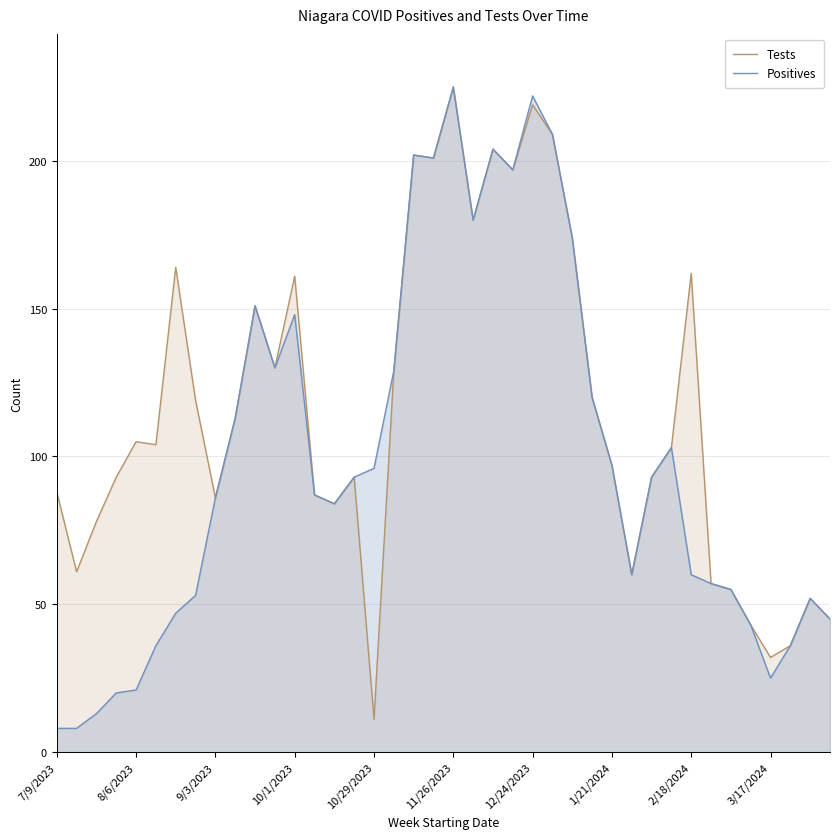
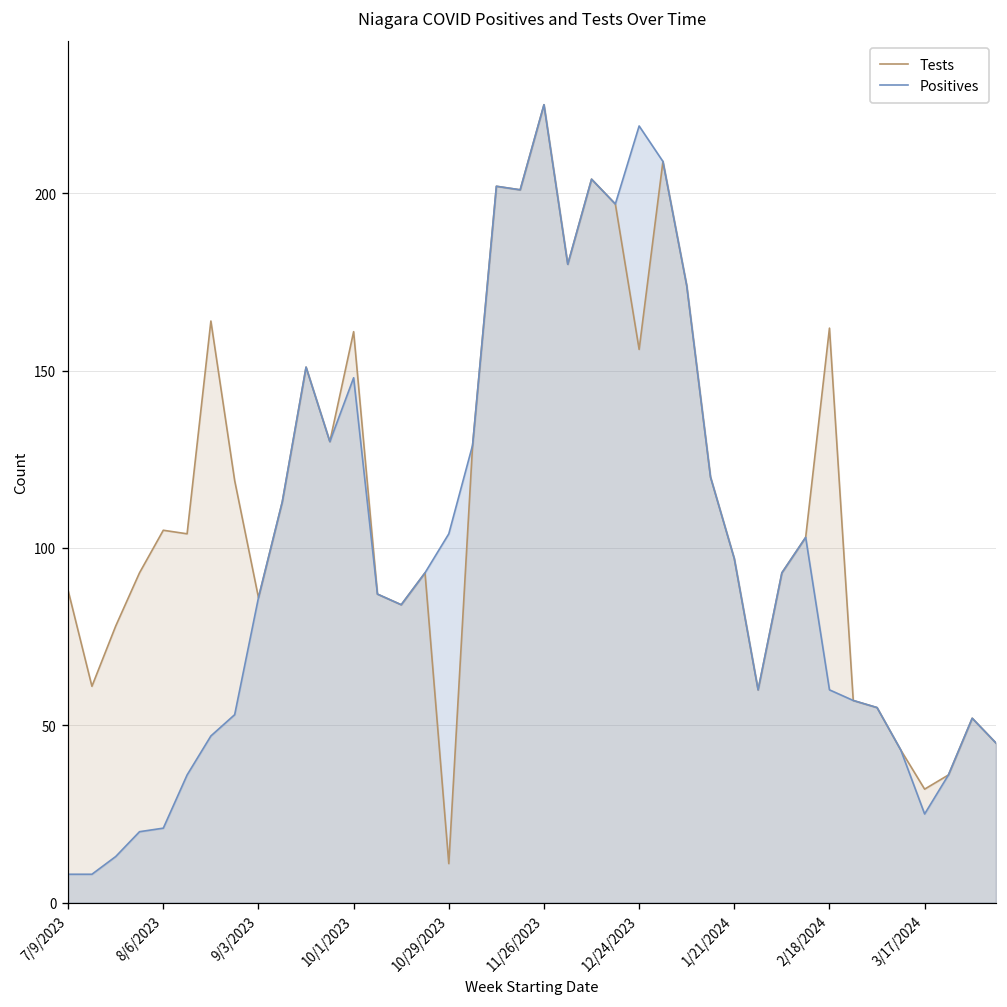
Positives, 10/29/2023: 96 -> 104
Tests, 12/24/2023: 219 -> 156
Positives, 12/24/2023: 222 -> 219
